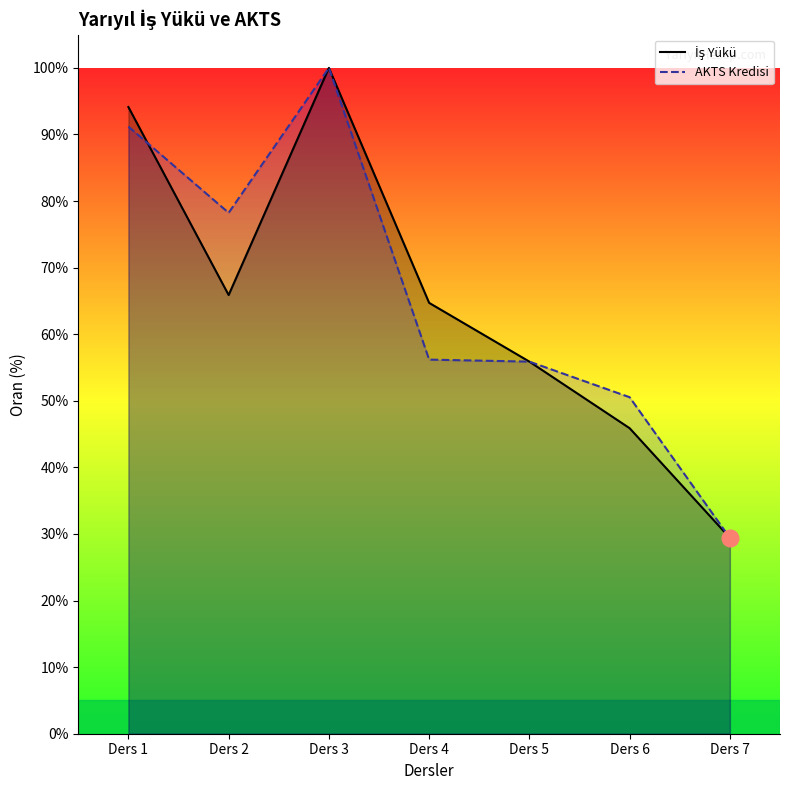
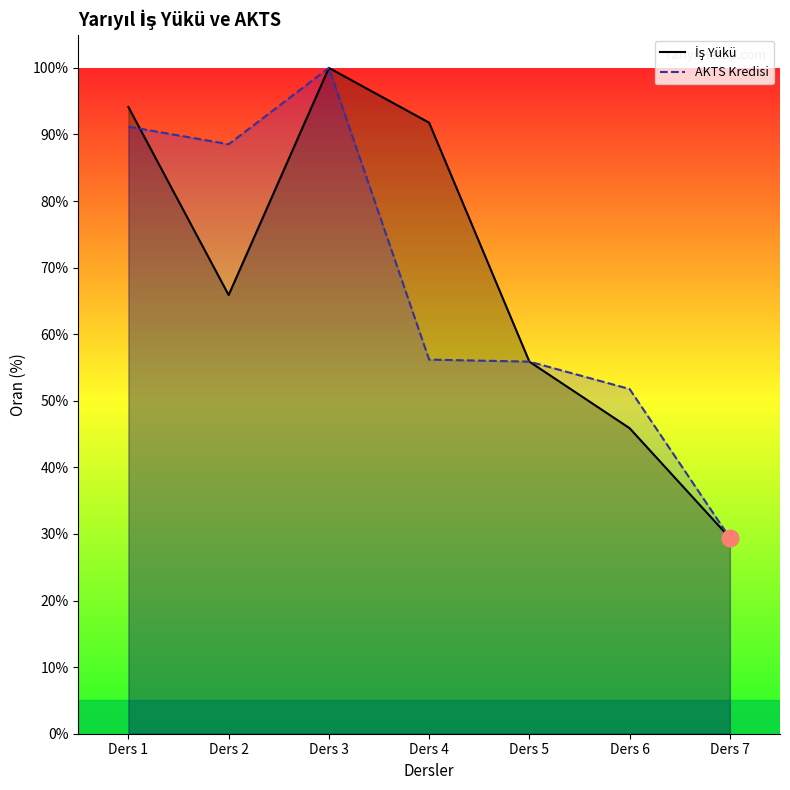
AKTS Kredisi, Ders 2: 78% -> 89%
İş Yükü, Ders 4: 65% -> 92%
AKTS Kredisi, Ders 6: 51% -> 52%
